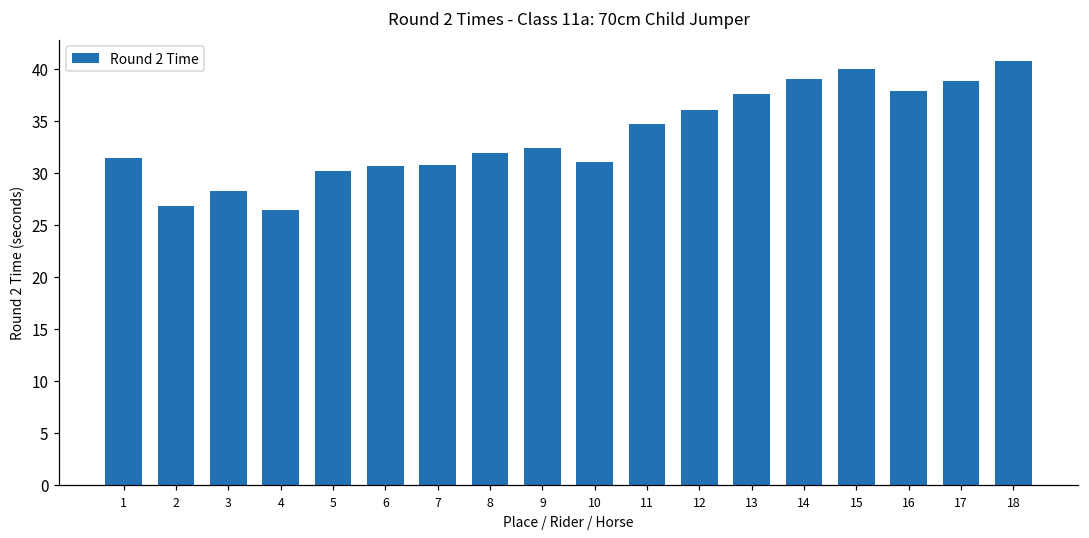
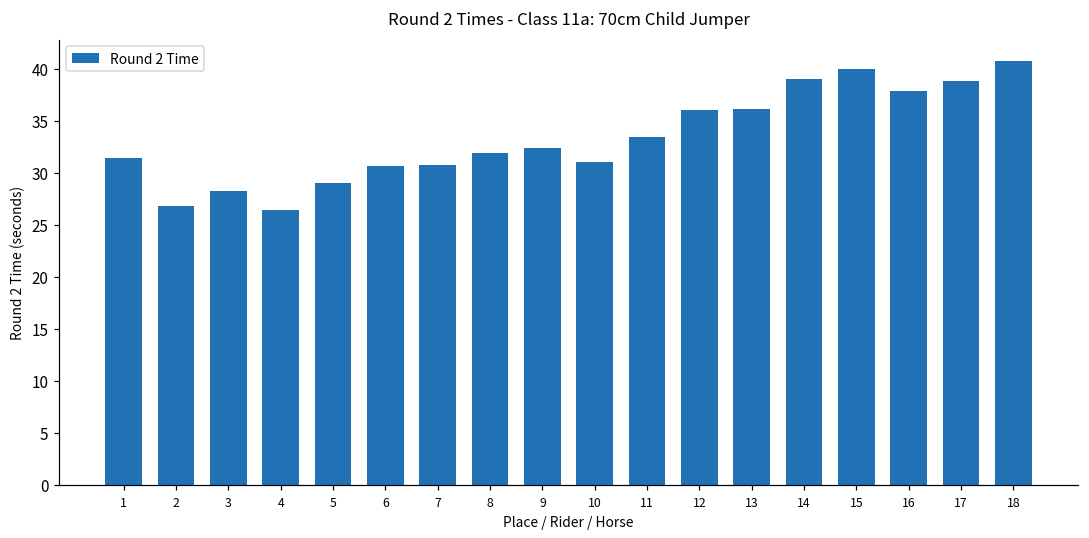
5: 30 -> 29
11: 35 -> 33
13: 38 -> 36
